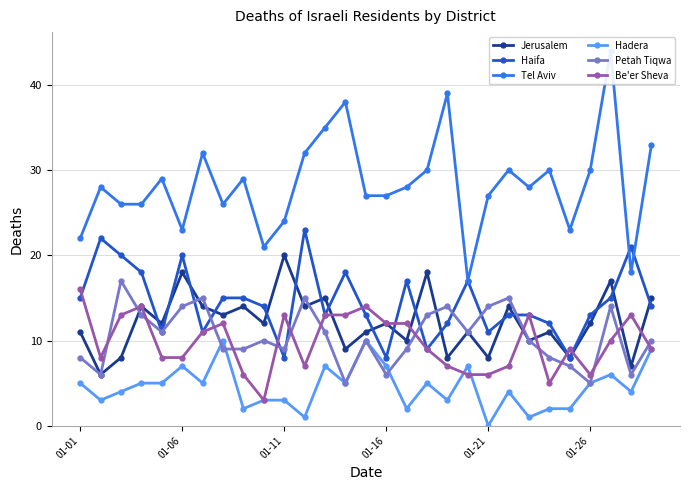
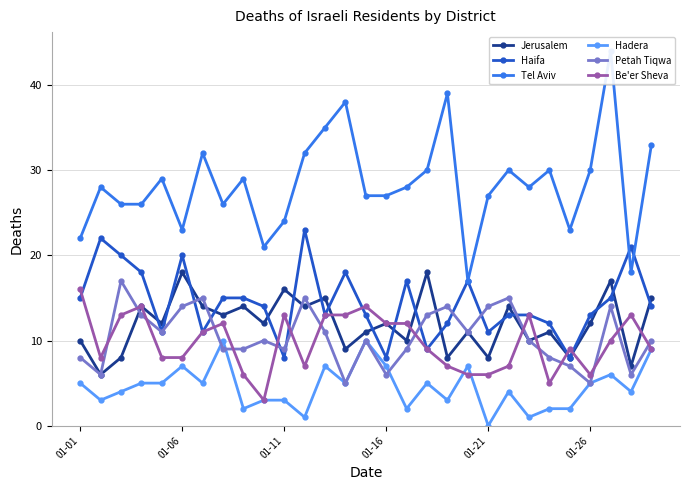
Jerusalem, 01-01: 11 -> 10
Jerusalem, 01-11: 20 -> 16
